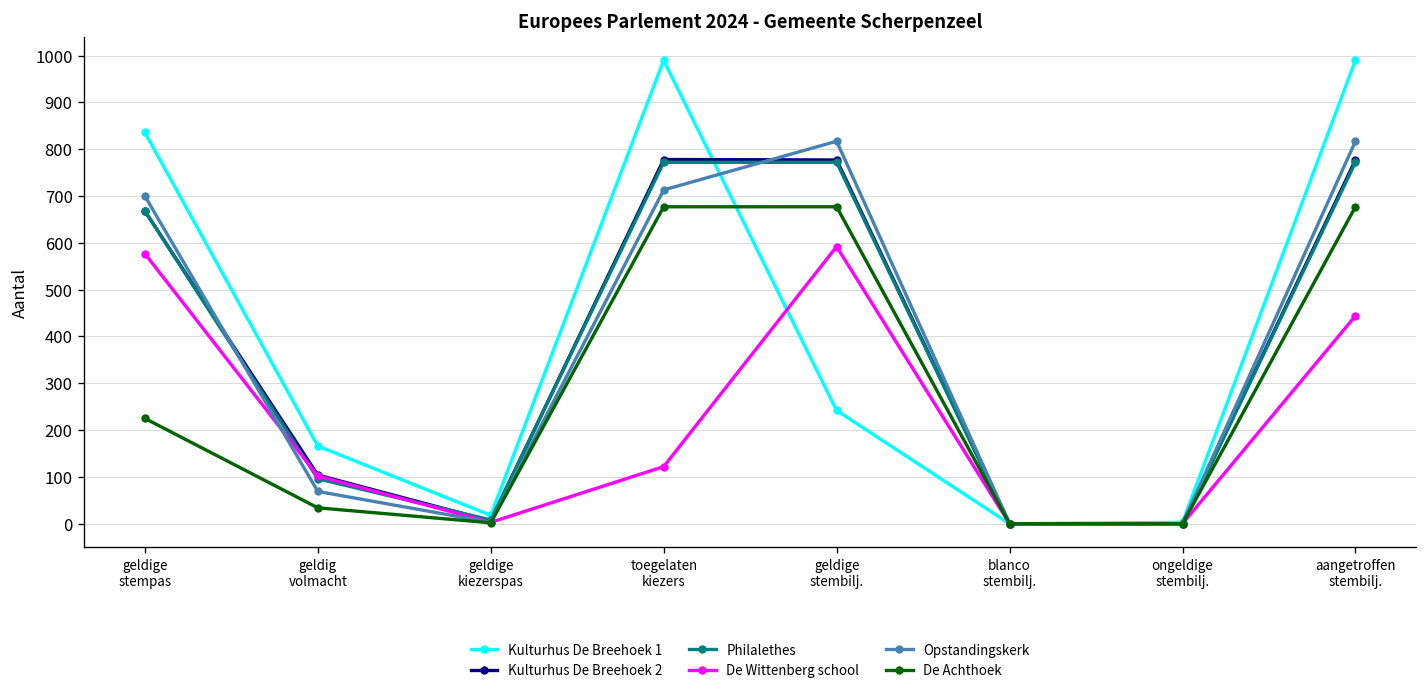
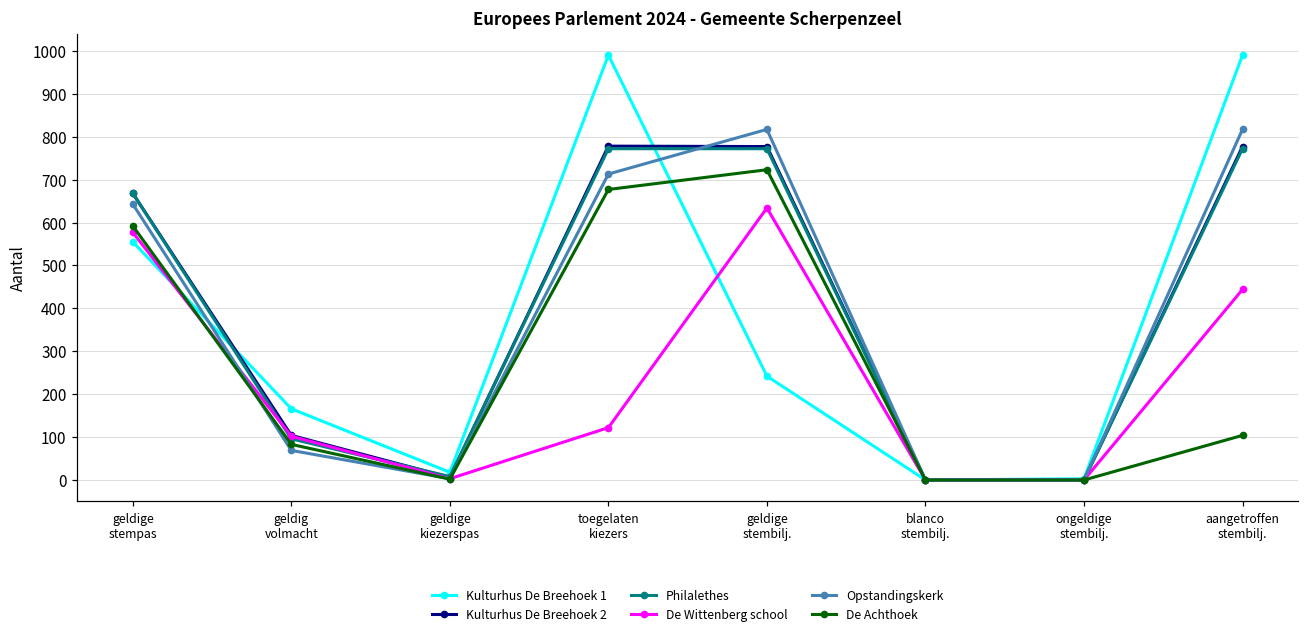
Kulturhus De Breehoek 1, geldige stempas: 840 -> 560
Opstandingskerk, geldige stempas: 700 -> 640
De Achthoek, geldige stempas: 230 -> 590
De Achthoek, geldig volmacht: 30 -> 80
De Wittenberg school, geldige stembilj.: 590 -> 630
De Achthoek, geldige stembilj.: 680 -> 720
De Achthoek, aangetroffen stembilj.: 680 -> 100
